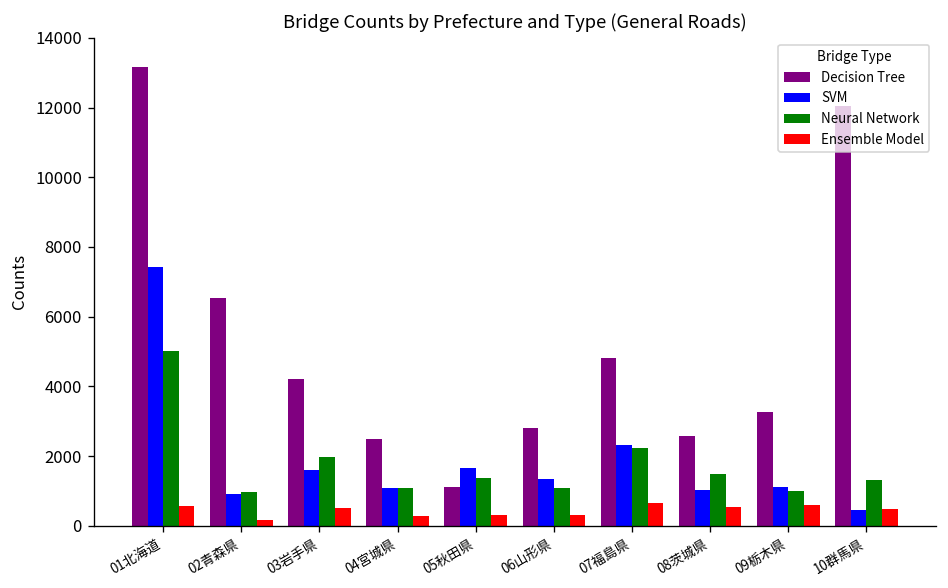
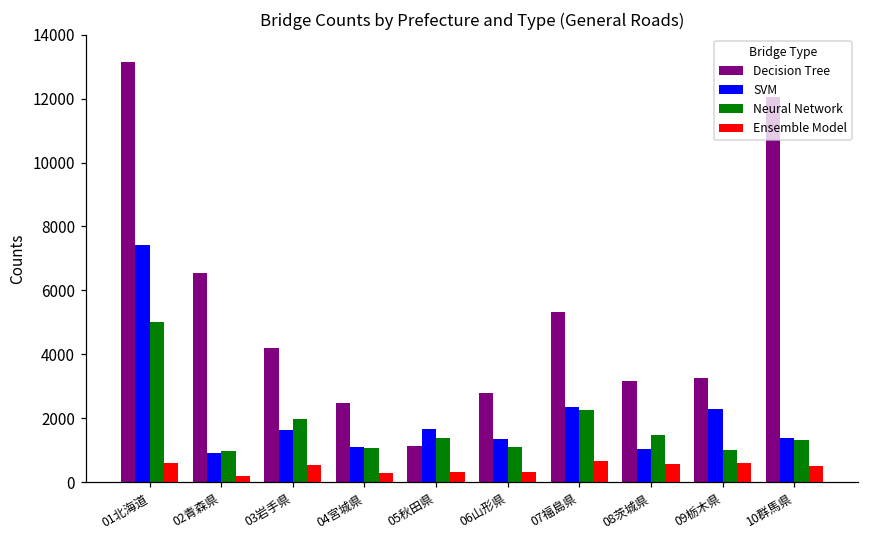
Decision Tree, 07福島県: 4800 -> 5300
Decision Tree, 08茨城県: 2600 -> 3200
SVM, 09栃木県: 1100 -> 2300
SVM, 10群馬県: 500 -> 1400
